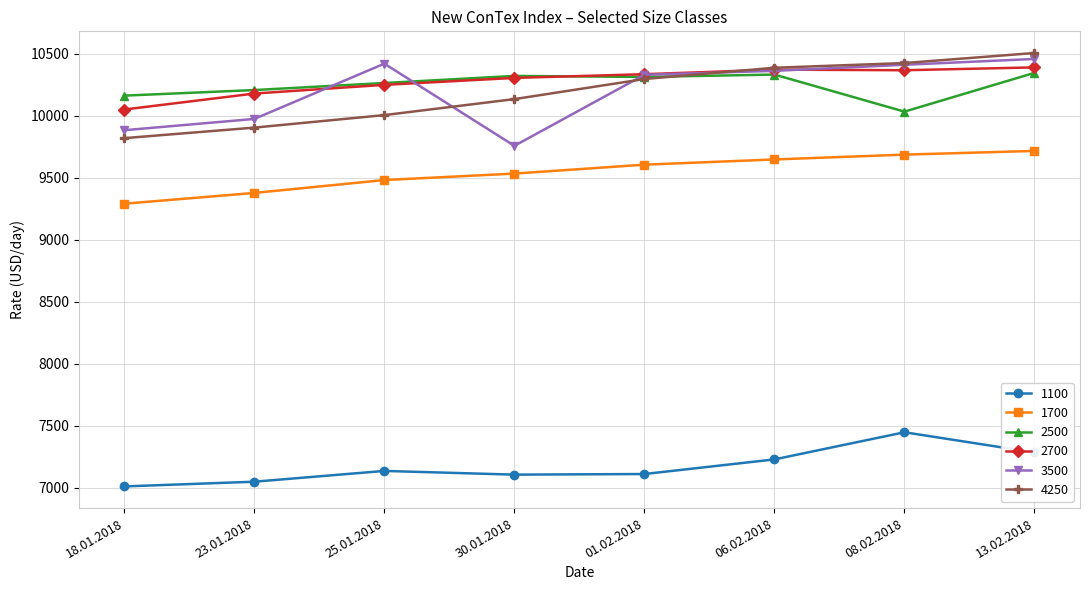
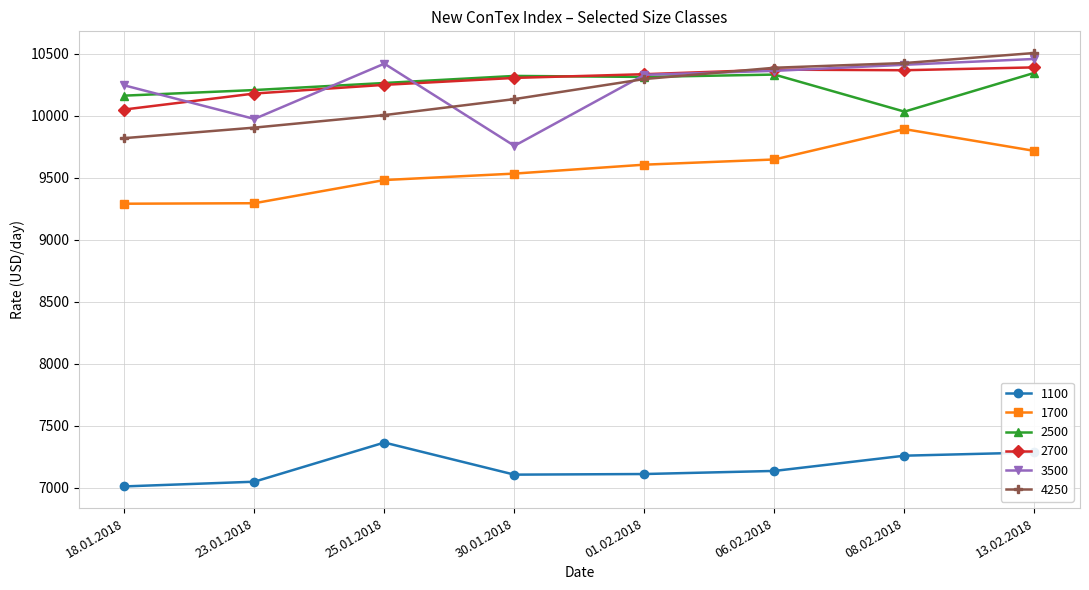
3500, 18.01.2018: 9880 -> 10250
1700, 23.01.2018: 9380 -> 9300
1100, 25.01.2018: 7140 -> 7360
1100, 06.02.2018: 7230 -> 7140
1100, 08.02.2018: 7450 -> 7260
1700, 08.02.2018: 9690 -> 9890
